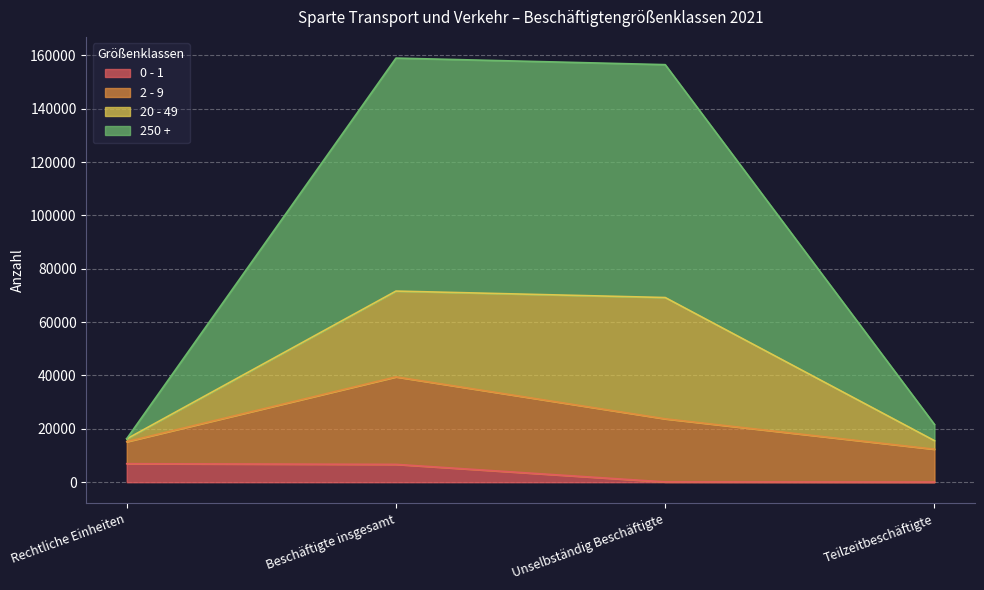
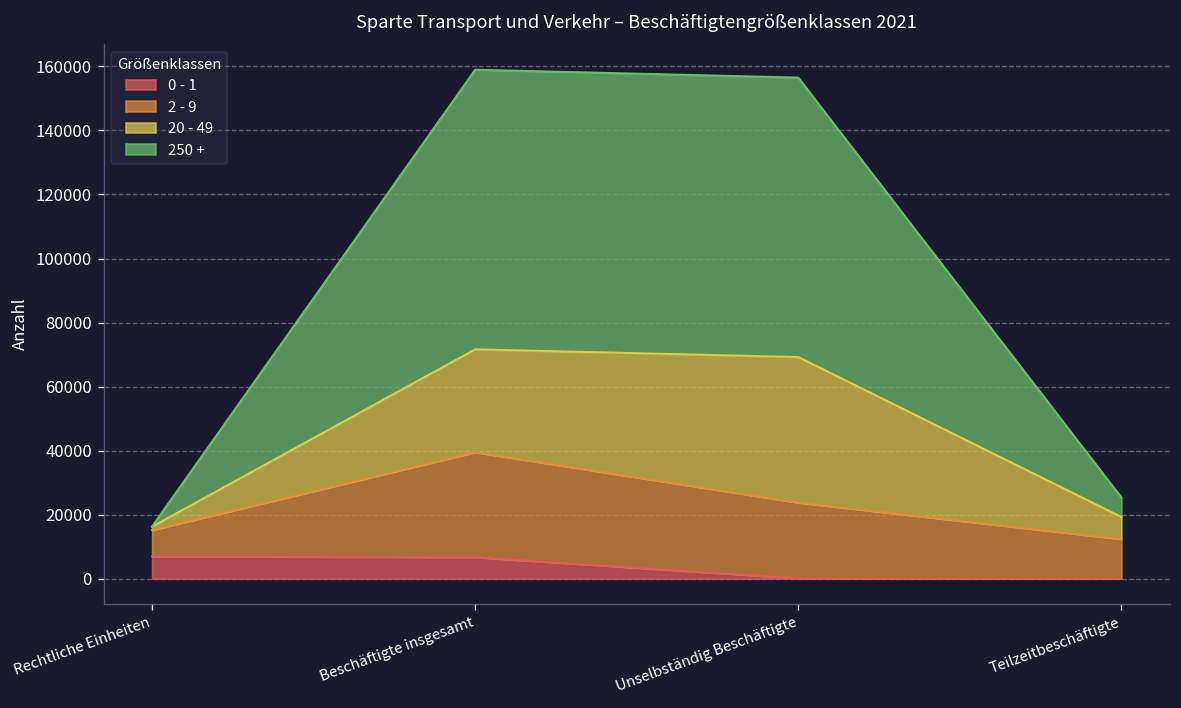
20 - 49, Teilzeitbeschäftigte: 3000 -> 7000
